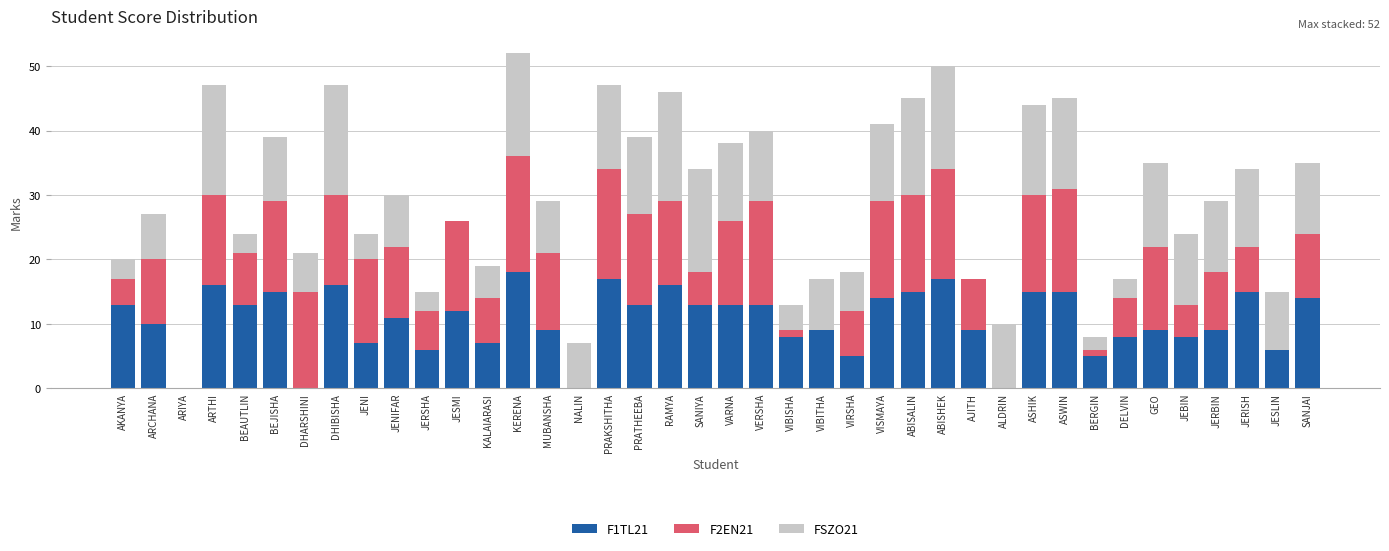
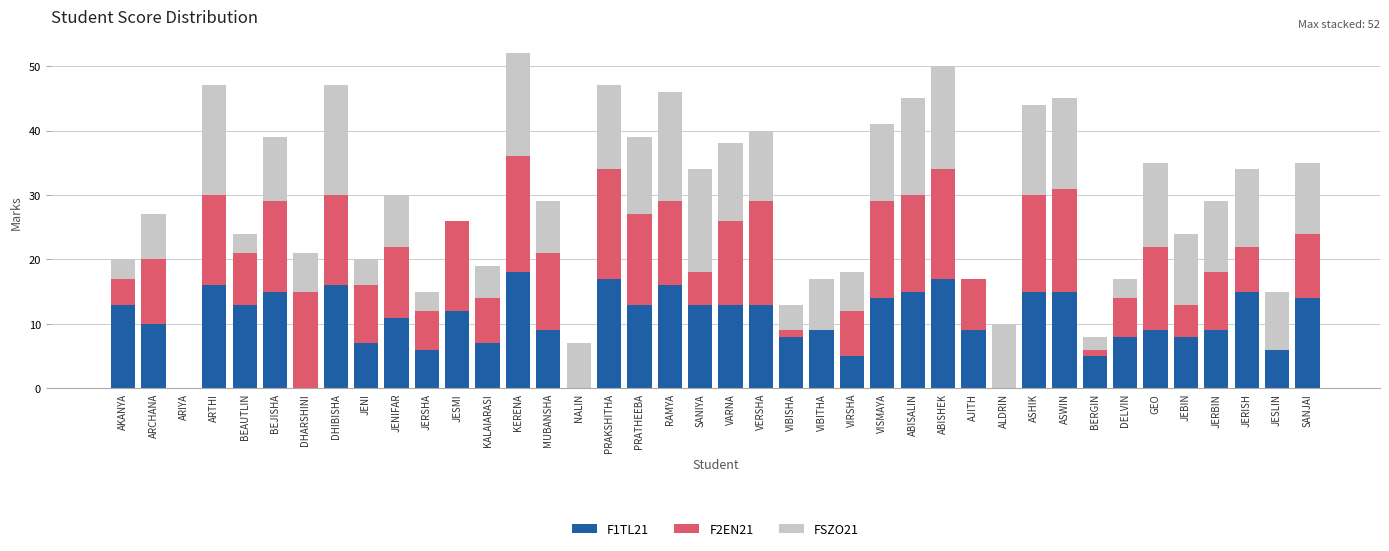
F2EN21, JENI: 13 -> 9
